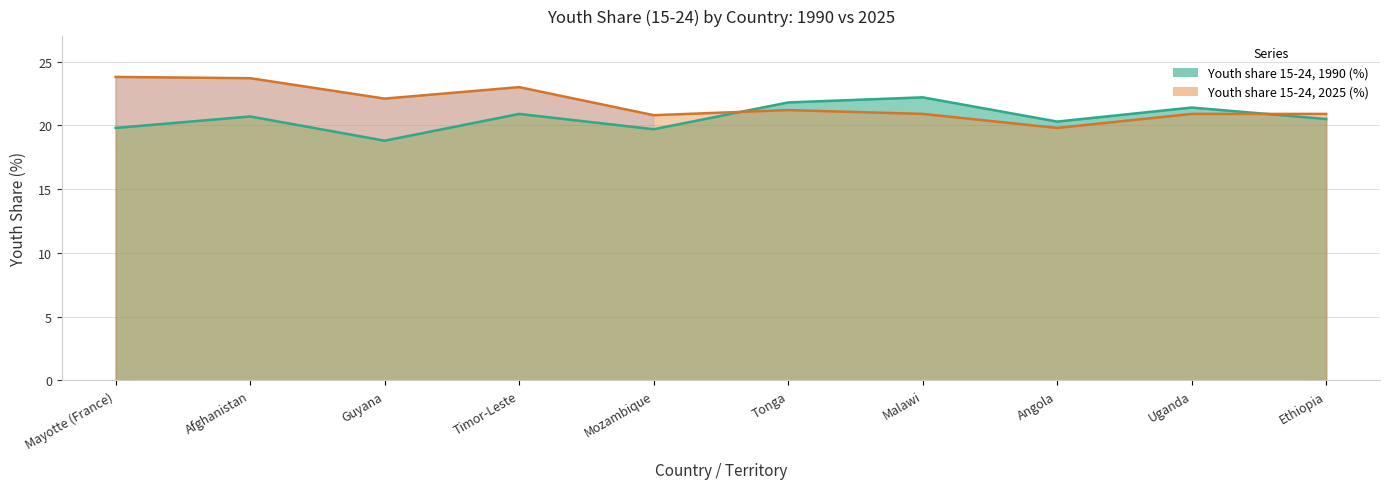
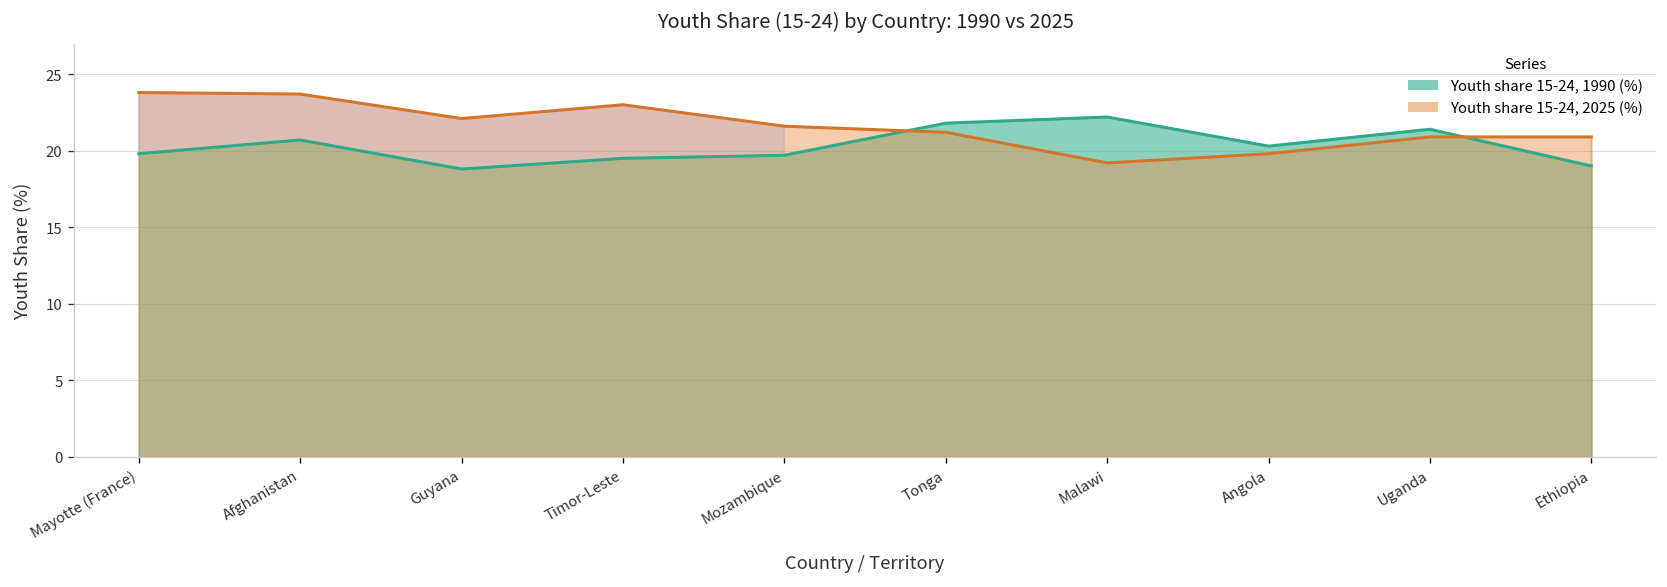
Youth share 15-24, 1990 (%), Timor-Leste: 20.9 -> 19.5
Youth share 15-24, 2025 (%), Mozambique: 20.8 -> 21.6
Youth share 15-24, 2025 (%), Malawi: 20.9 -> 19.2
Youth share 15-24, 1990 (%), Ethiopia: 20.5 -> 19.0
